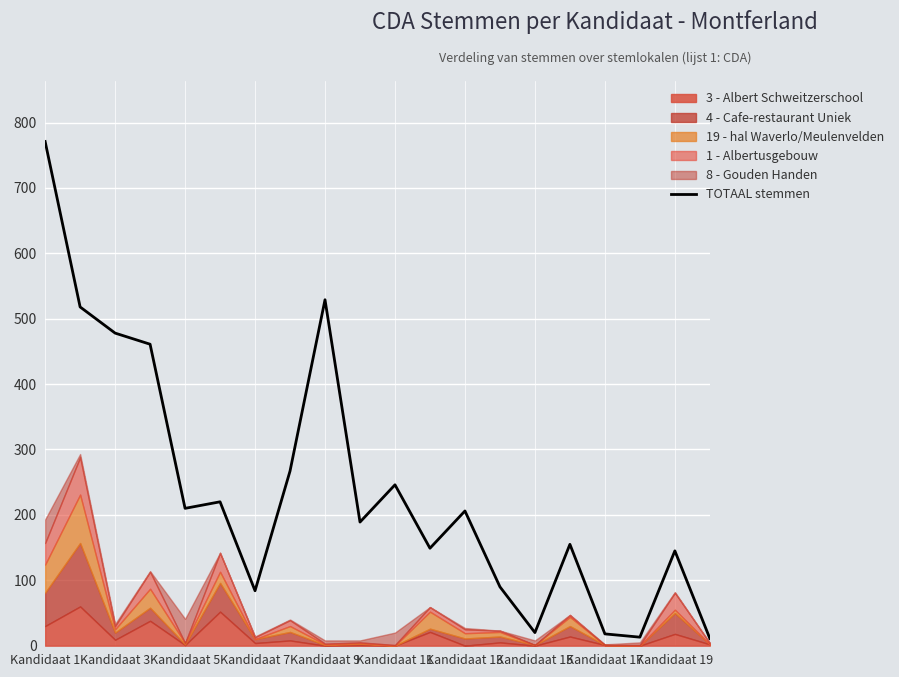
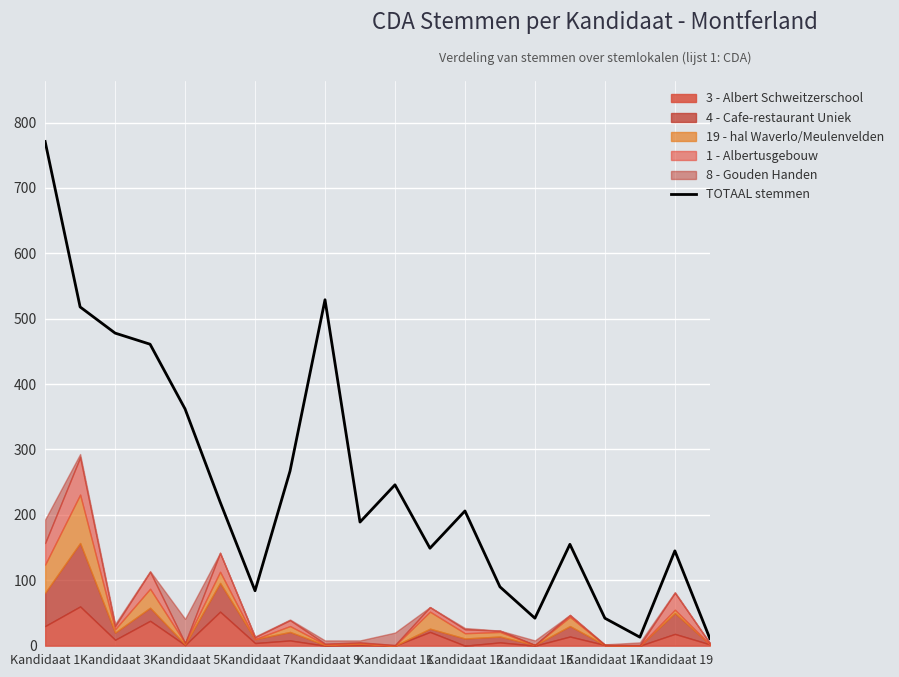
TOTAAL stemmen, Kandidaat 5: 210 -> 360
TOTAAL stemmen, Kandidaat 15: 20 -> 40
TOTAAL stemmen, Kandidaat 17: 20 -> 40
